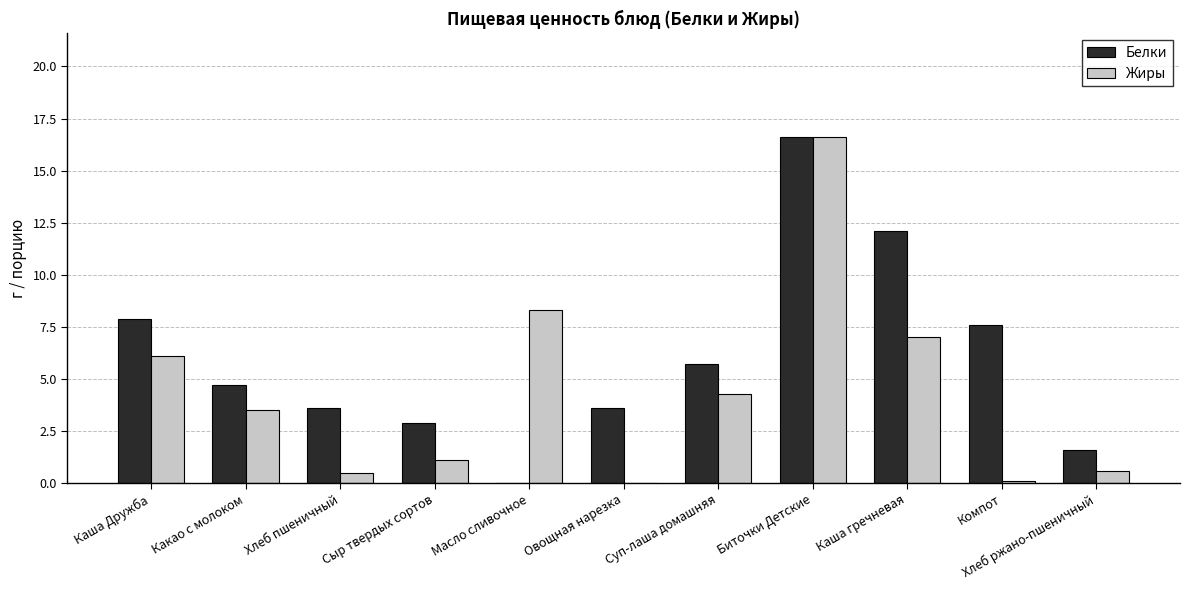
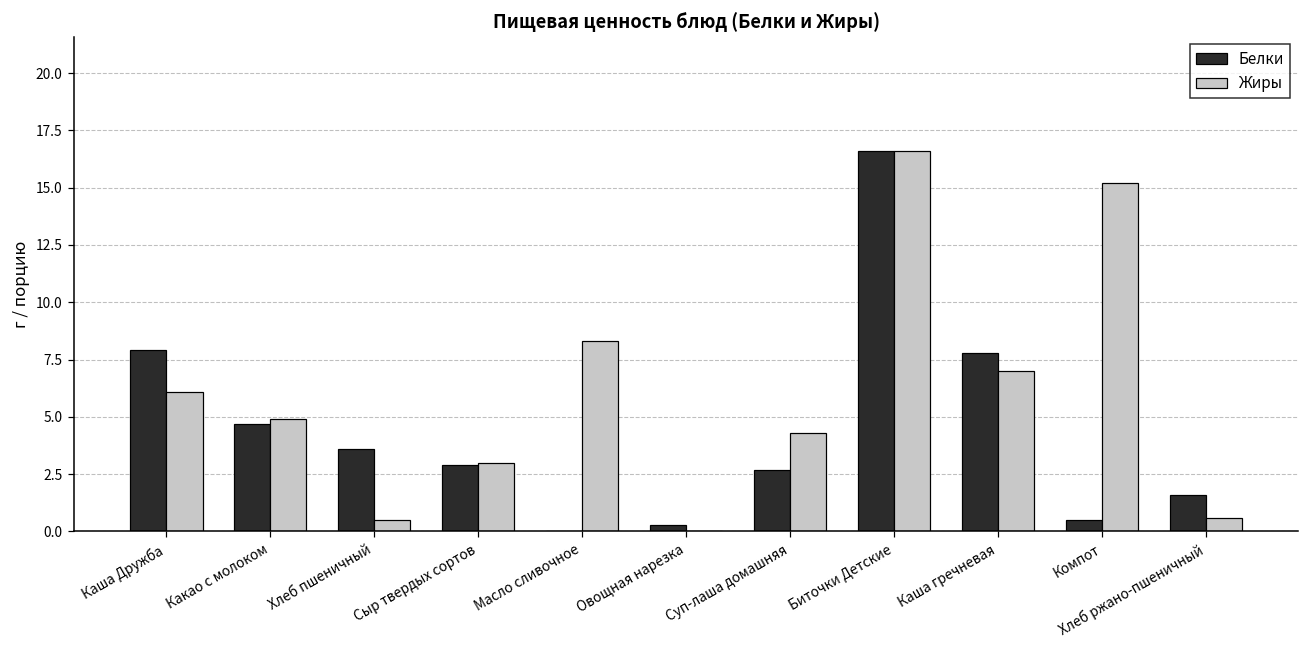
Жиры, Какао с молоком: 3.5 -> 4.9
Жиры, Сыр твердых сортов: 1.1 -> 3.0
Белки, Овощная нарезка: 3.6 -> 0.3
Белки, Суп-лаша домашняя: 5.7 -> 2.7
Белки, Каша гречневая: 12.1 -> 7.8
Белки, Компот: 7.6 -> 0.5
Жиры, Компот: 0.1 -> 15.2
